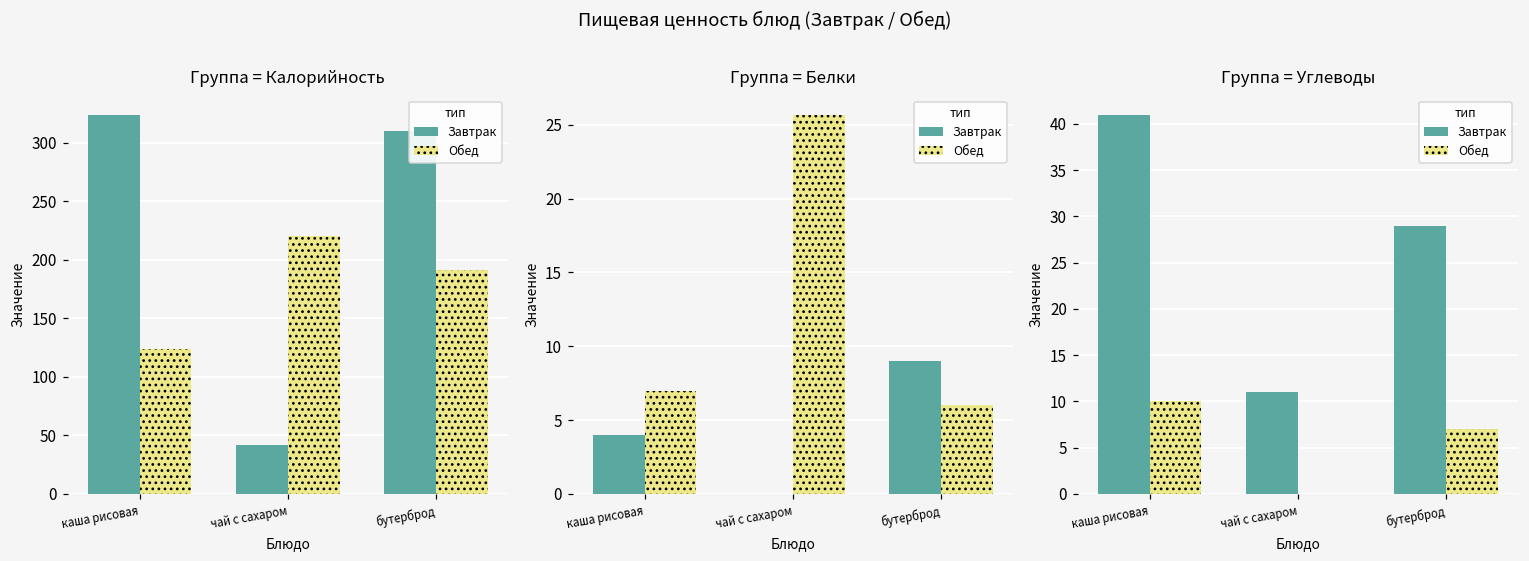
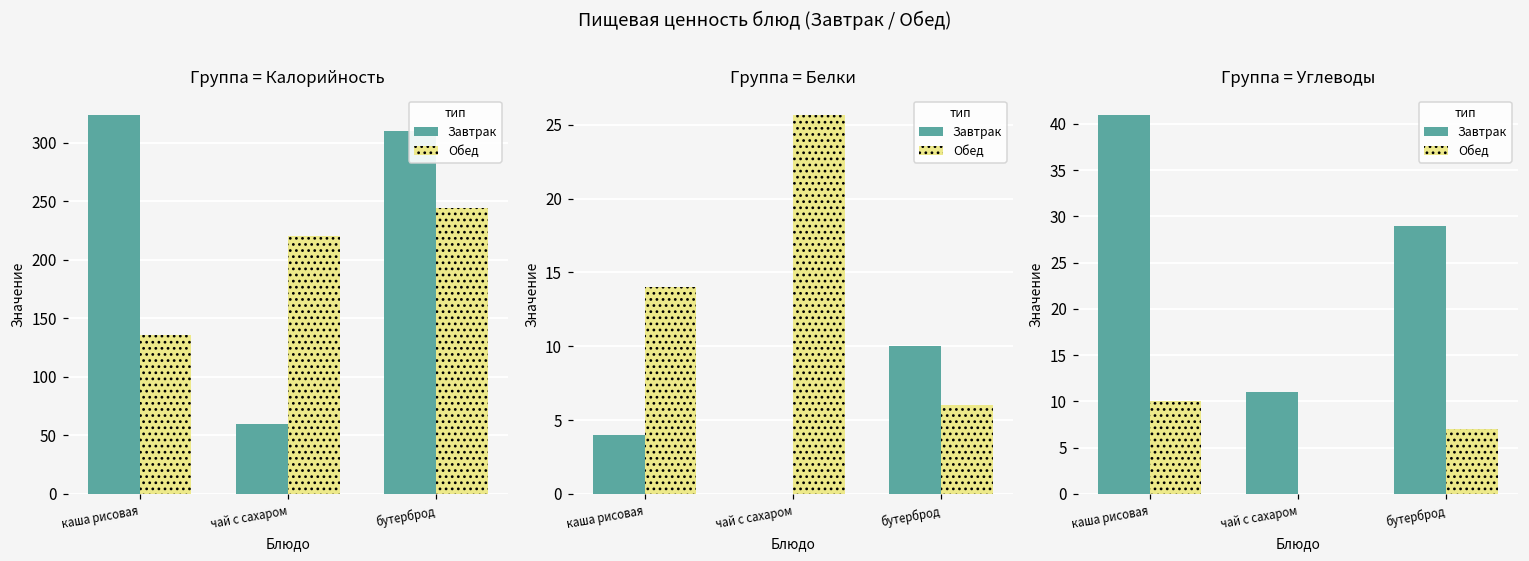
Группа = Калорийность, Обед, каша рисовая: 124 -> 136
Группа = Калорийность, Завтрак, чай с сахаром: 42 -> 60
Группа = Калорийность, Обед, бутерброд: 191 -> 244
Группа = Белки, Обед, каша рисовая: 7 -> 14
Группа = Белки, Завтрак, бутерброд: 9 -> 10
